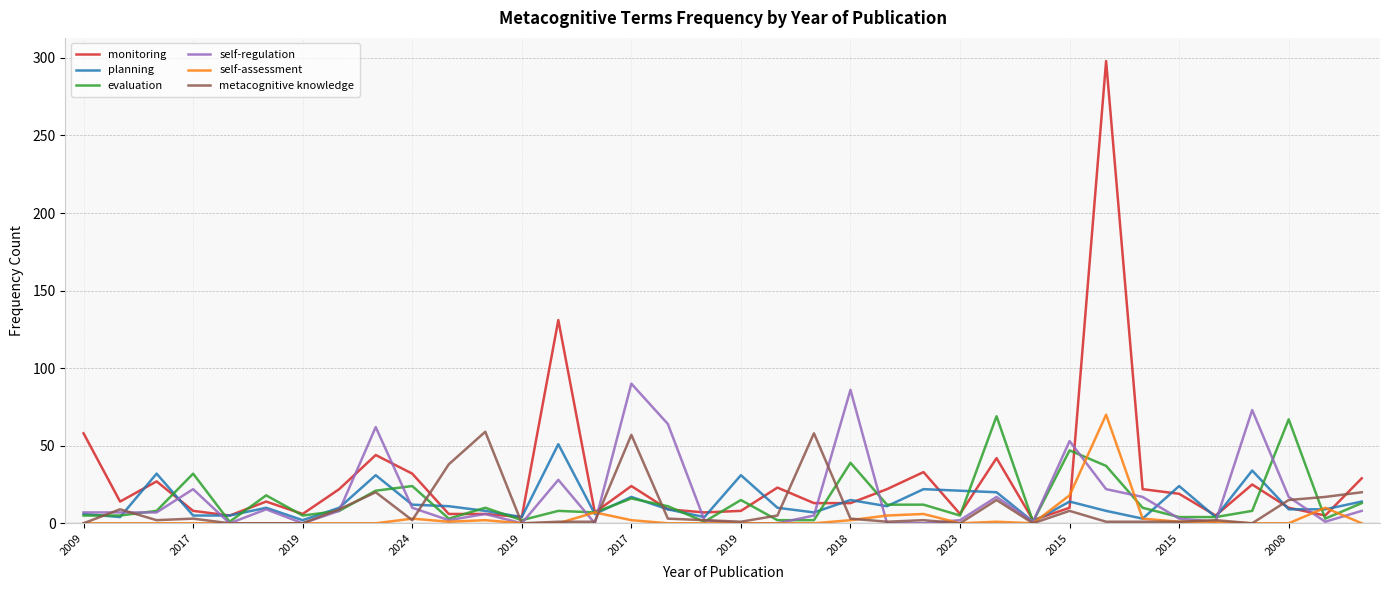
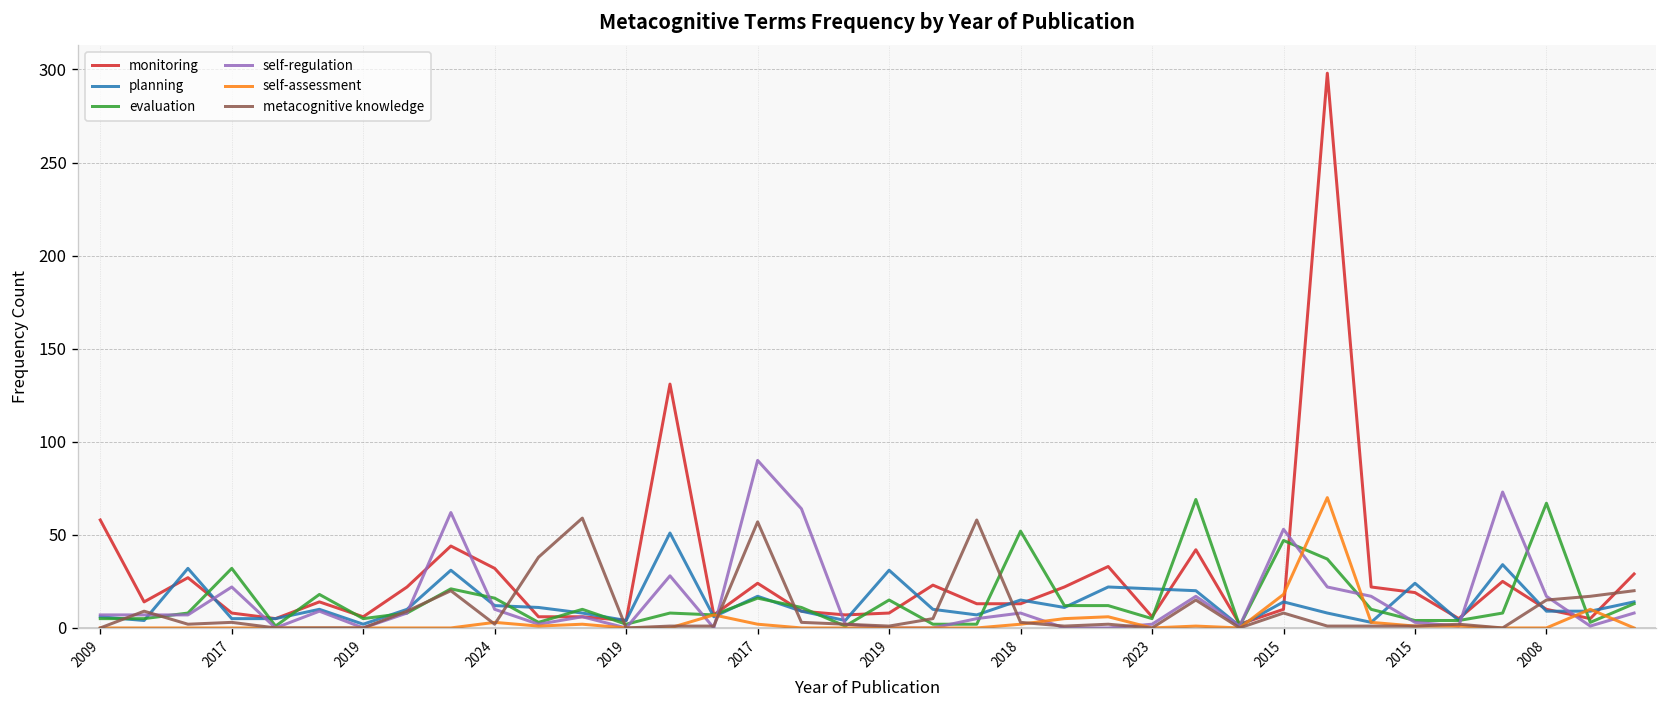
evaluation, 2024: 24 -> 16
evaluation, 2018: 39 -> 52
self-regulation, 2018: 86 -> 8
